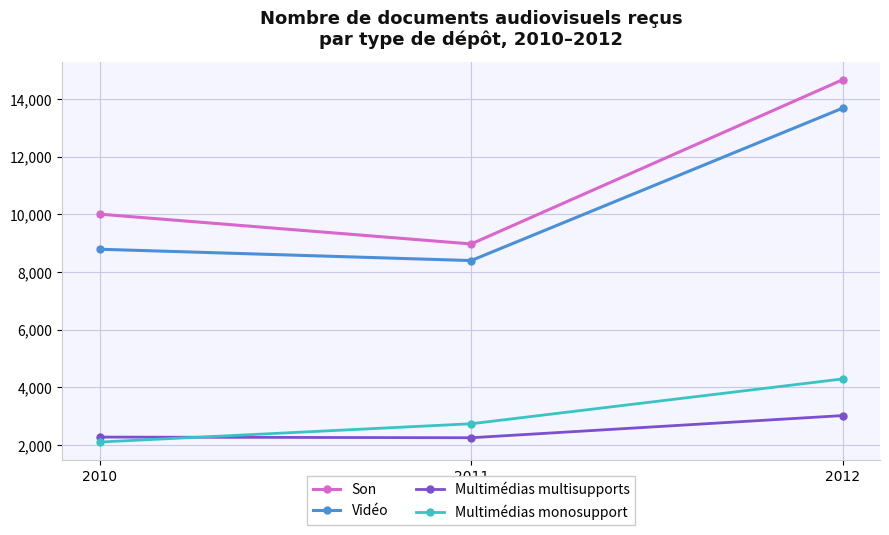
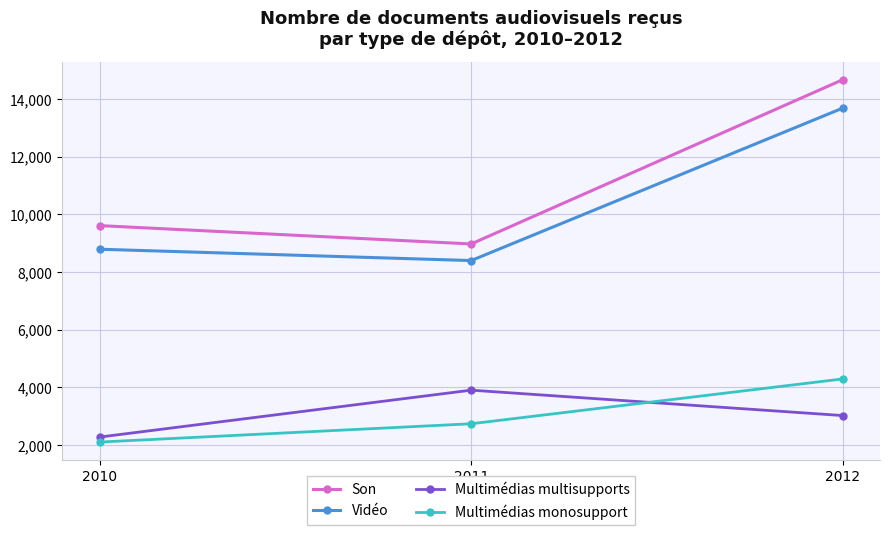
Son, 2010: 10,000 -> 9,600
Multimédias multisupports, 2011: 2,300 -> 3,900
